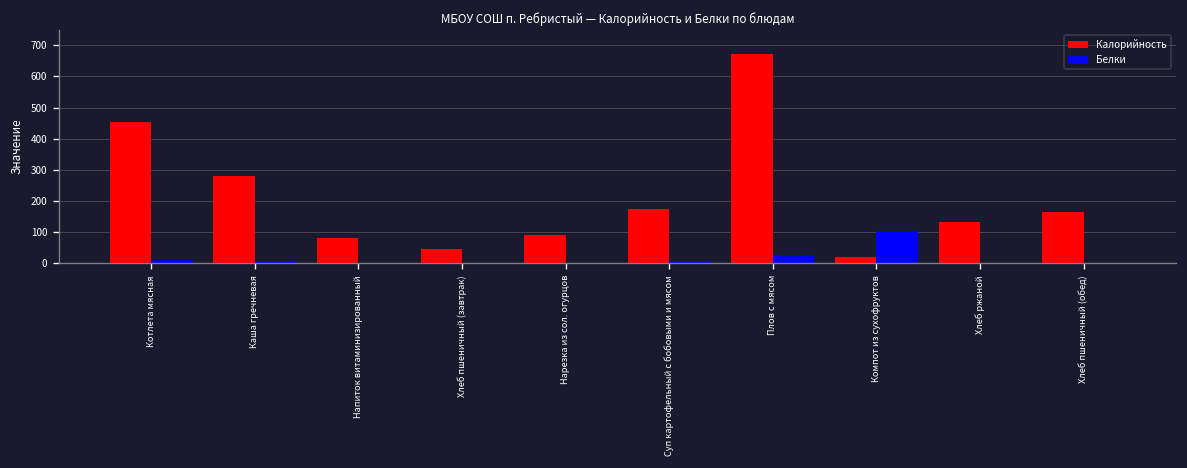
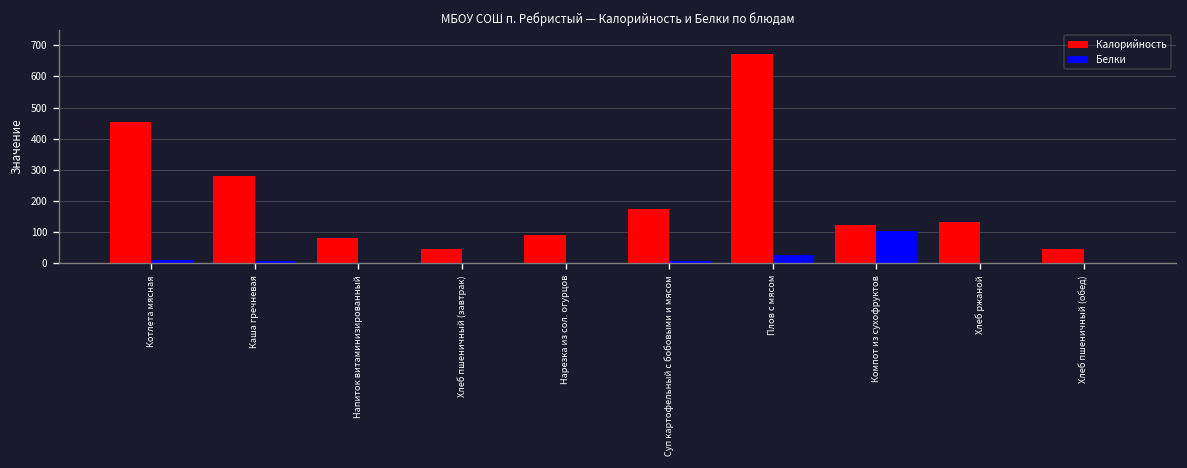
Калорийность, Компот из сухофруктов: 20 -> 120
Калорийность, Хлеб пшеничный (обед): 170 -> 50
